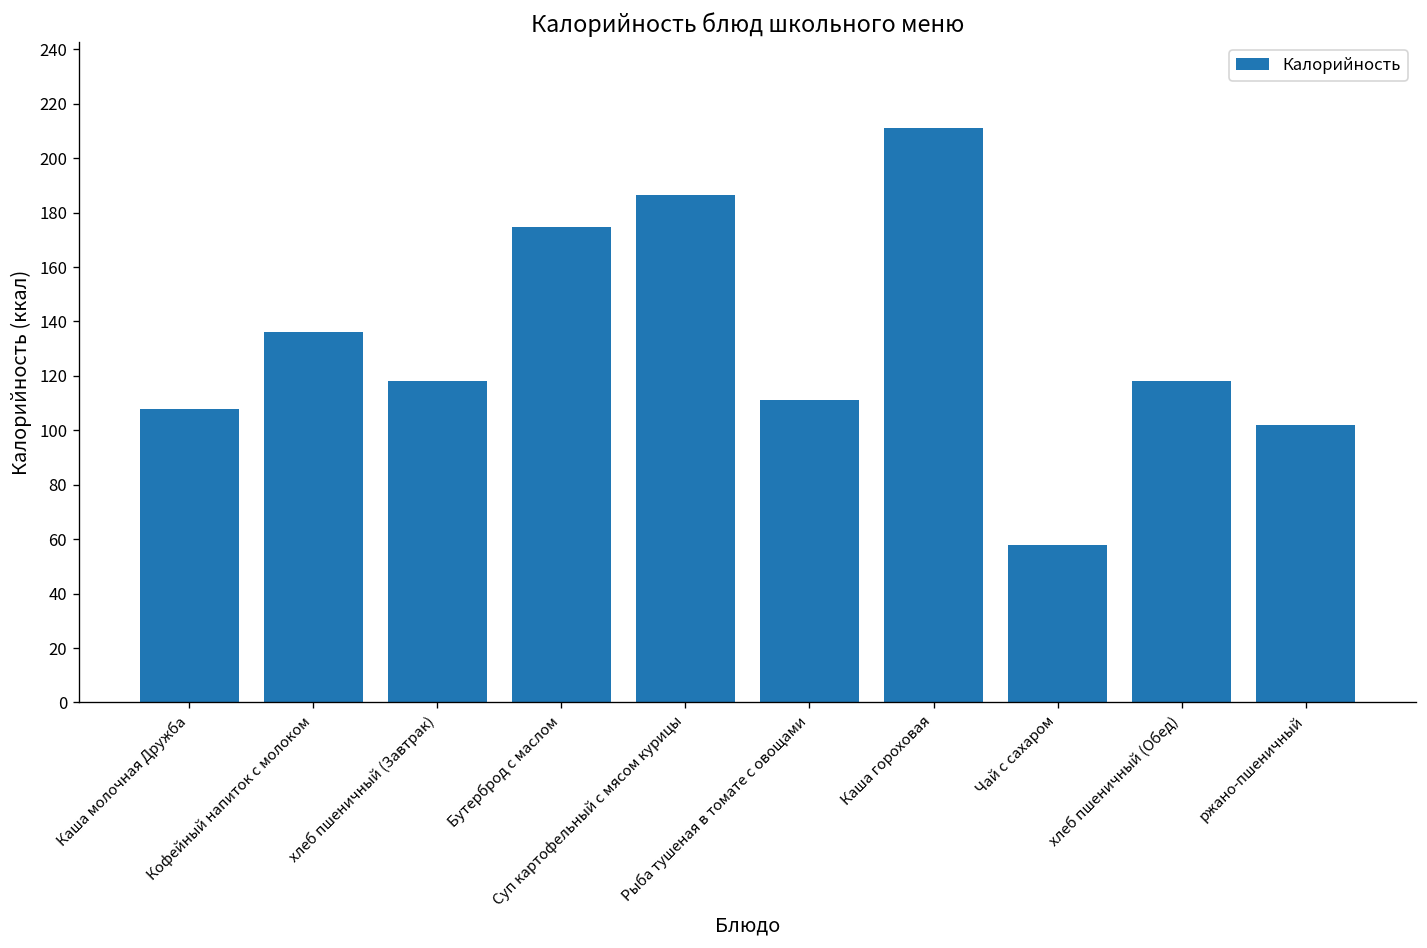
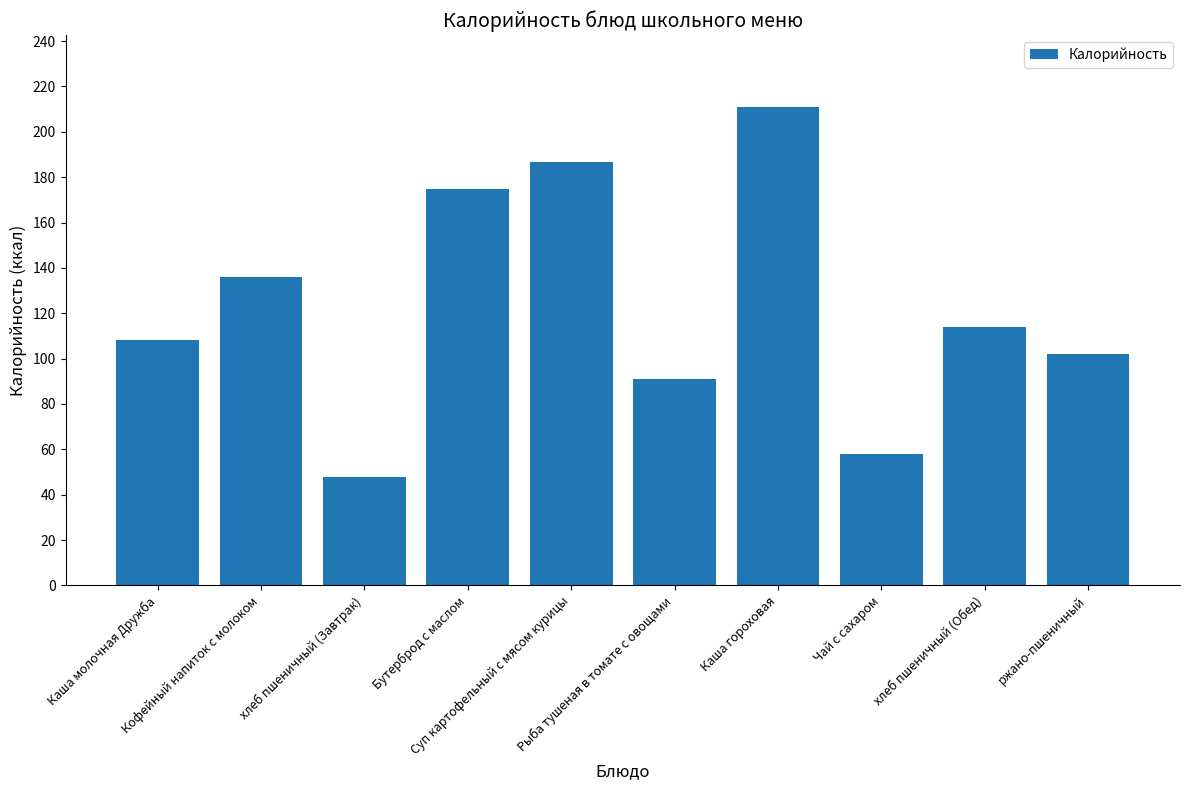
хлеб пшеничный (Завтрак): 118 -> 48
Рыба тушеная в томате с овощами: 111 -> 91
хлеб пшеничный (Обед): 118 -> 114
